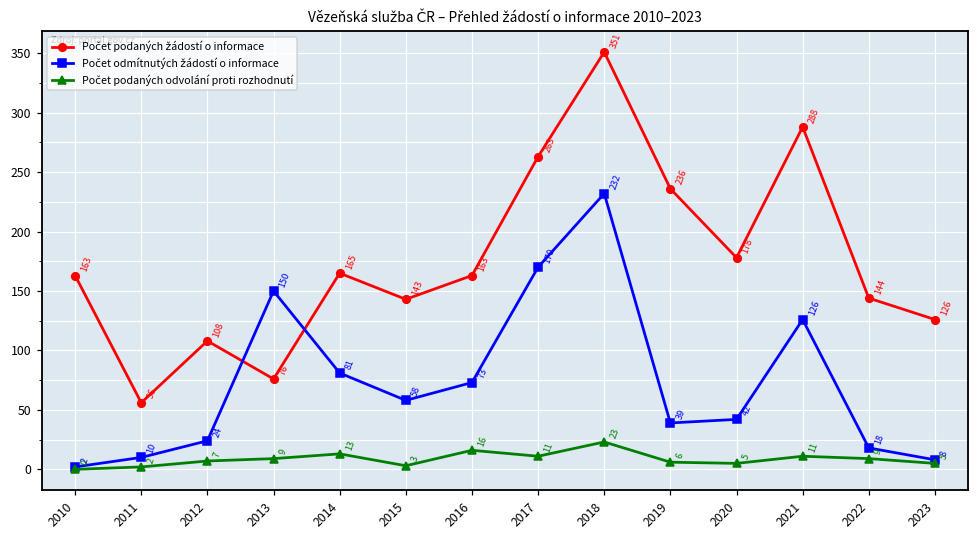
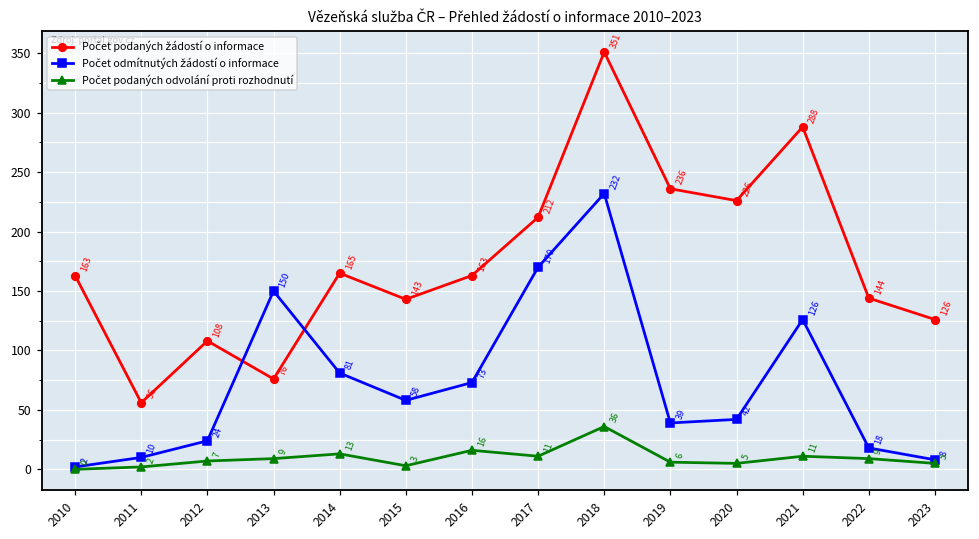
Počet podaných žádostí o informace, 2017: 263 -> 212
Počet podaných odvolání proti rozhodnutí, 2018: 23 -> 36
Počet podaných žádostí o informace, 2020: 178 -> 226
